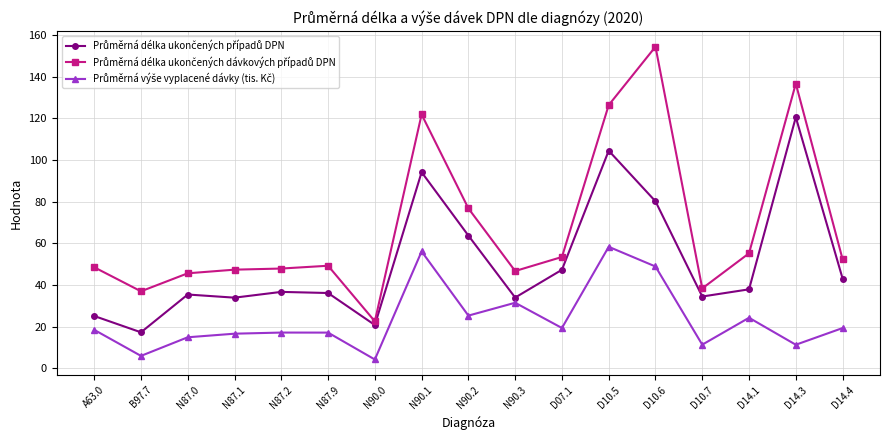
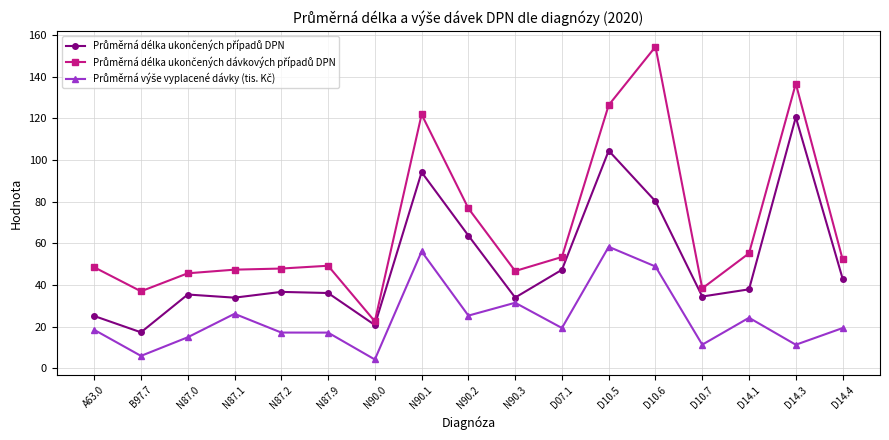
Průměrná výše vyplacené dávky (tis. Kč), N87.1: 17 -> 26
